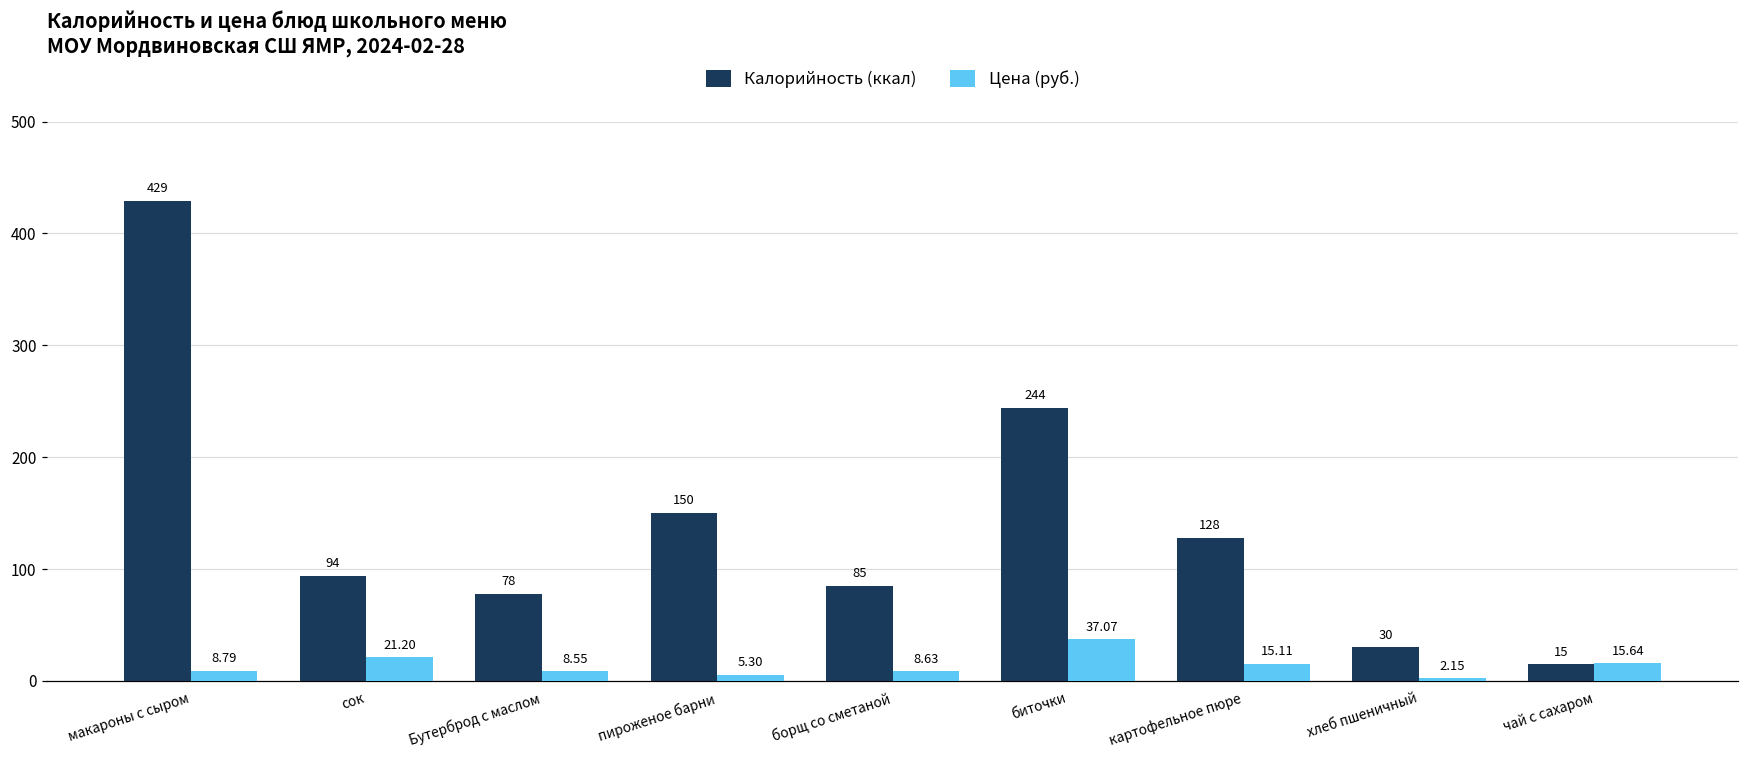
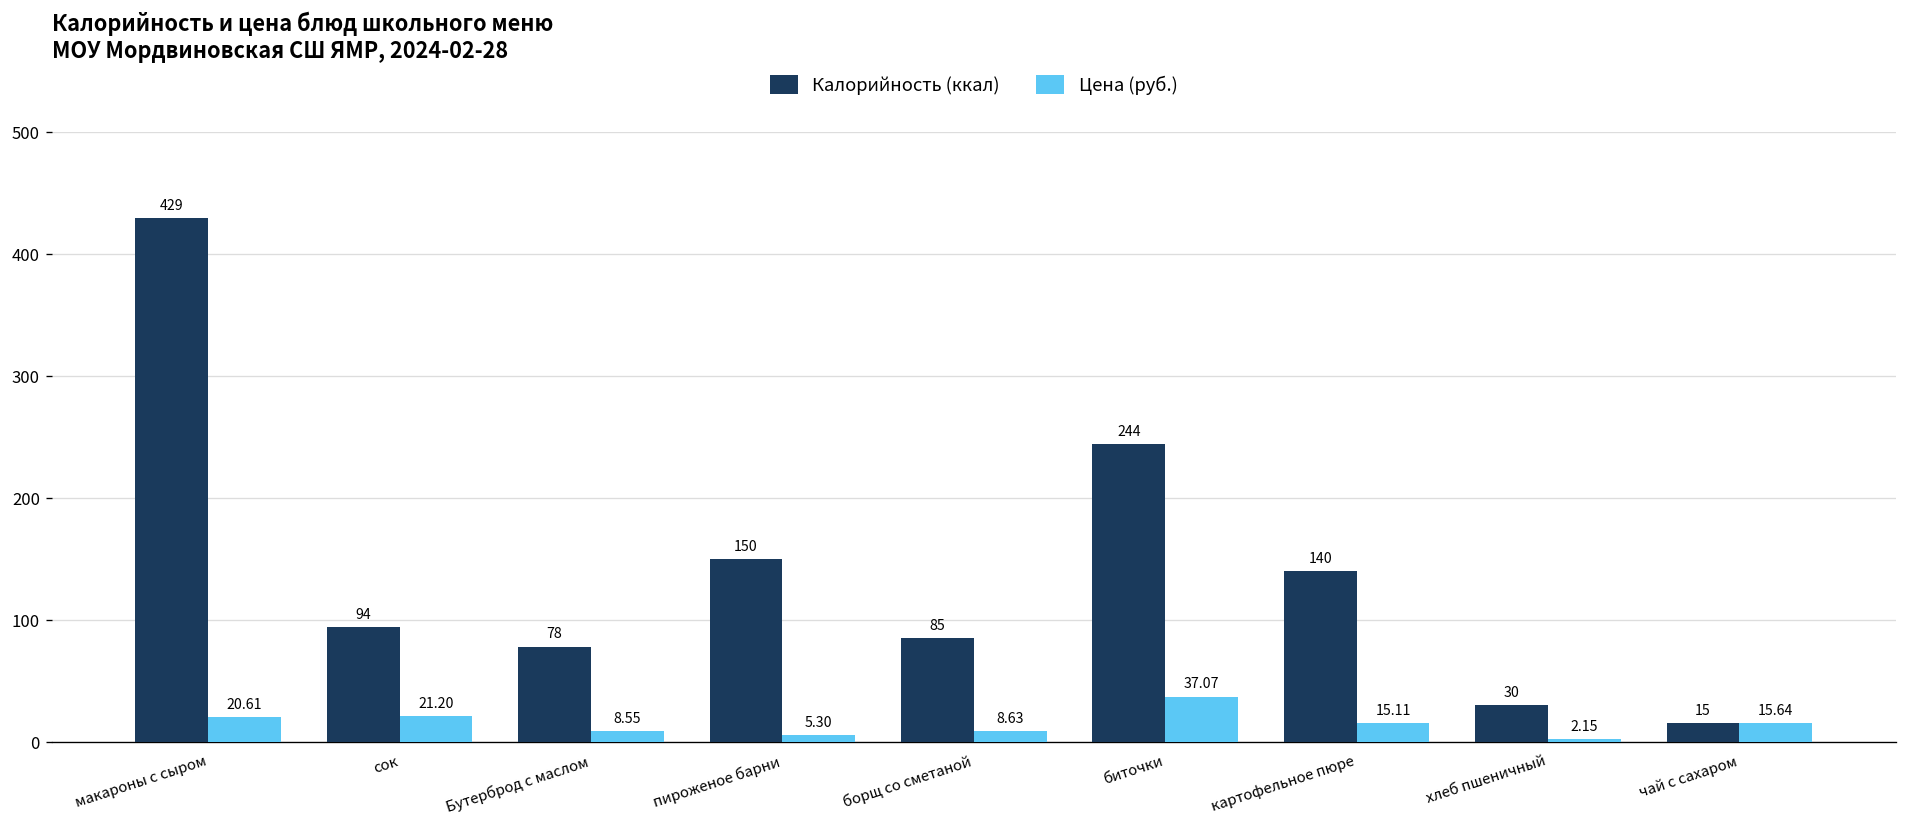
Цена (руб.), макароны с сыром: 8.79 -> 20.61
Калорийность (ккал), картофельное пюре: 128 -> 140
